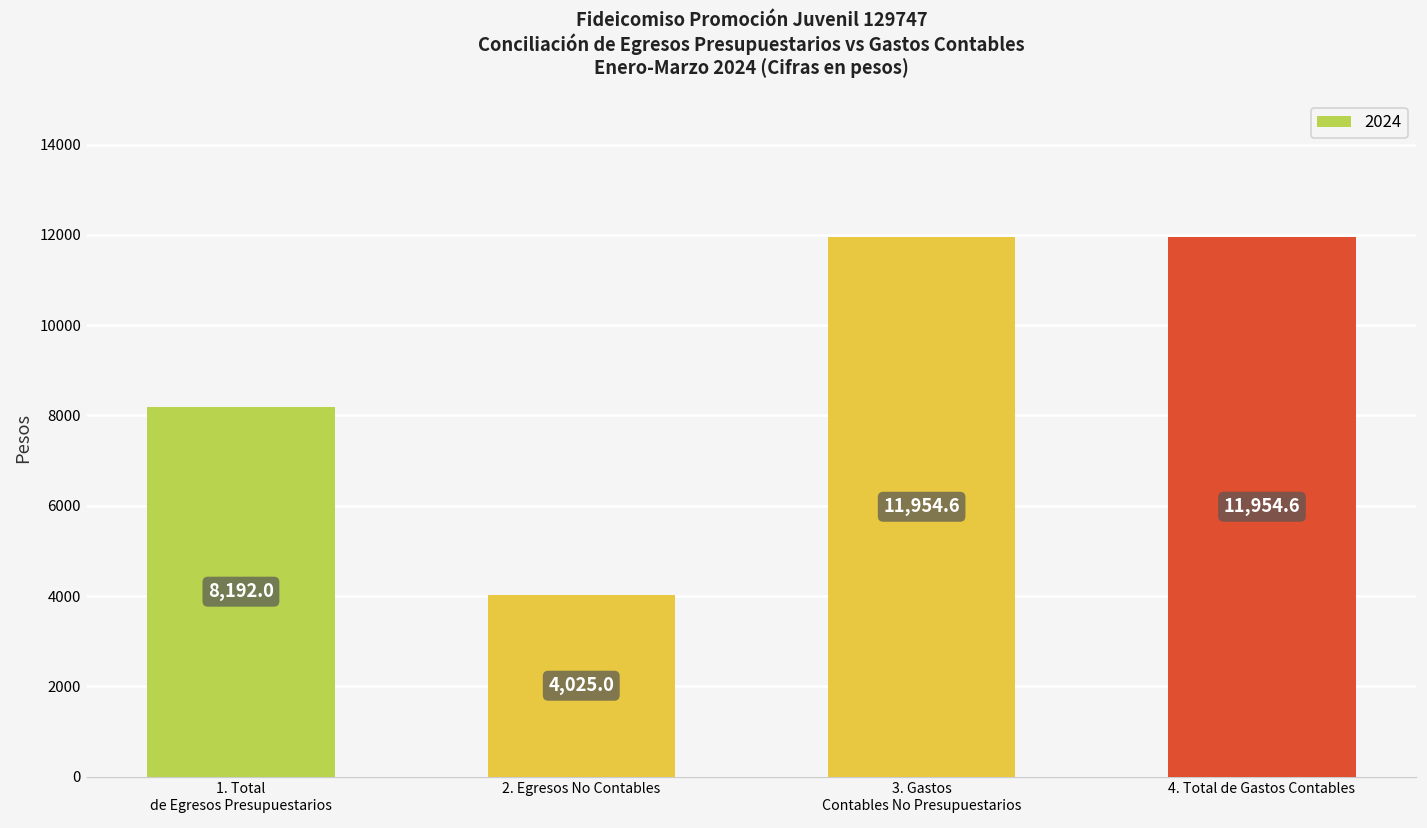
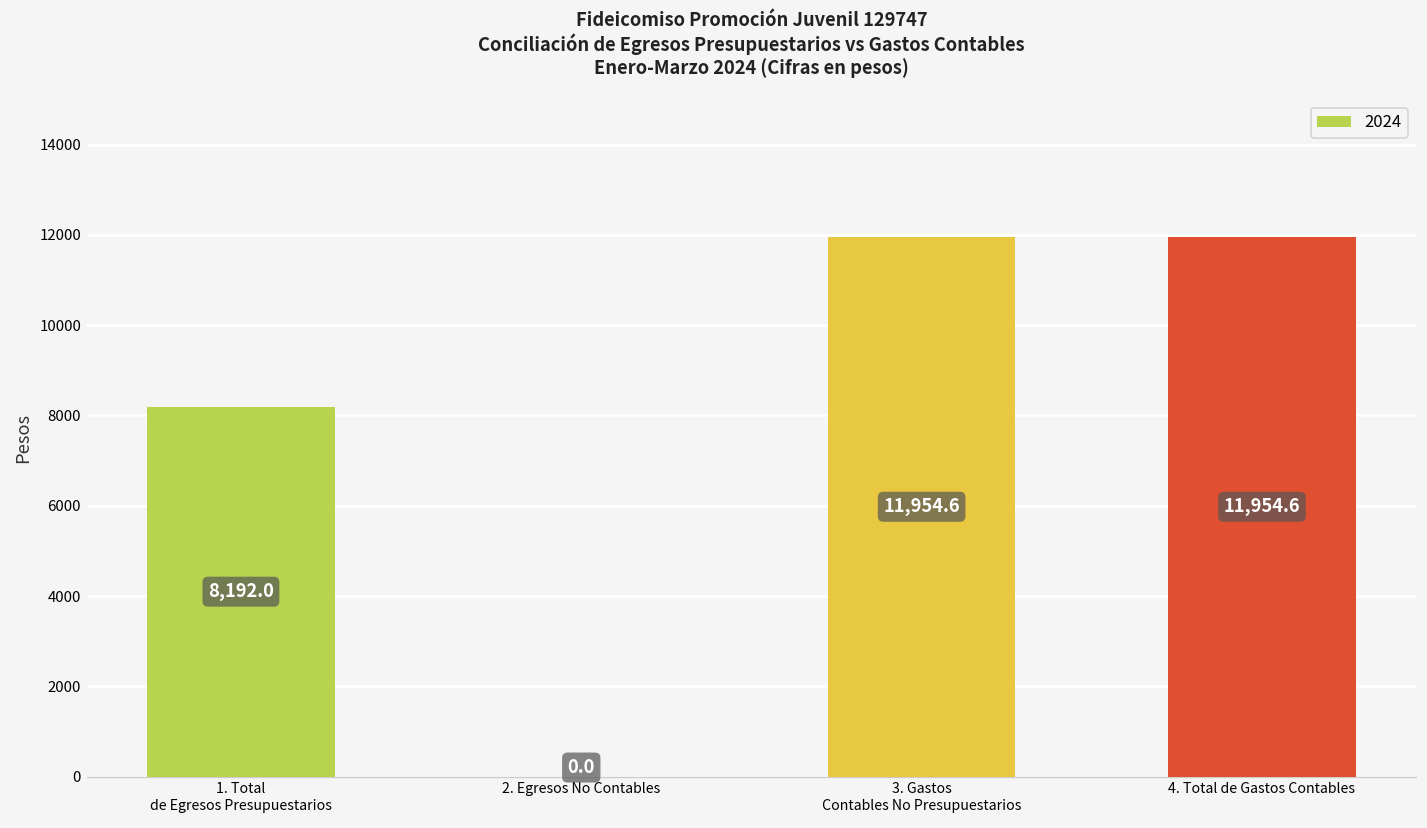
2. Egresos No Contables: 4,025.0 -> 0.0
